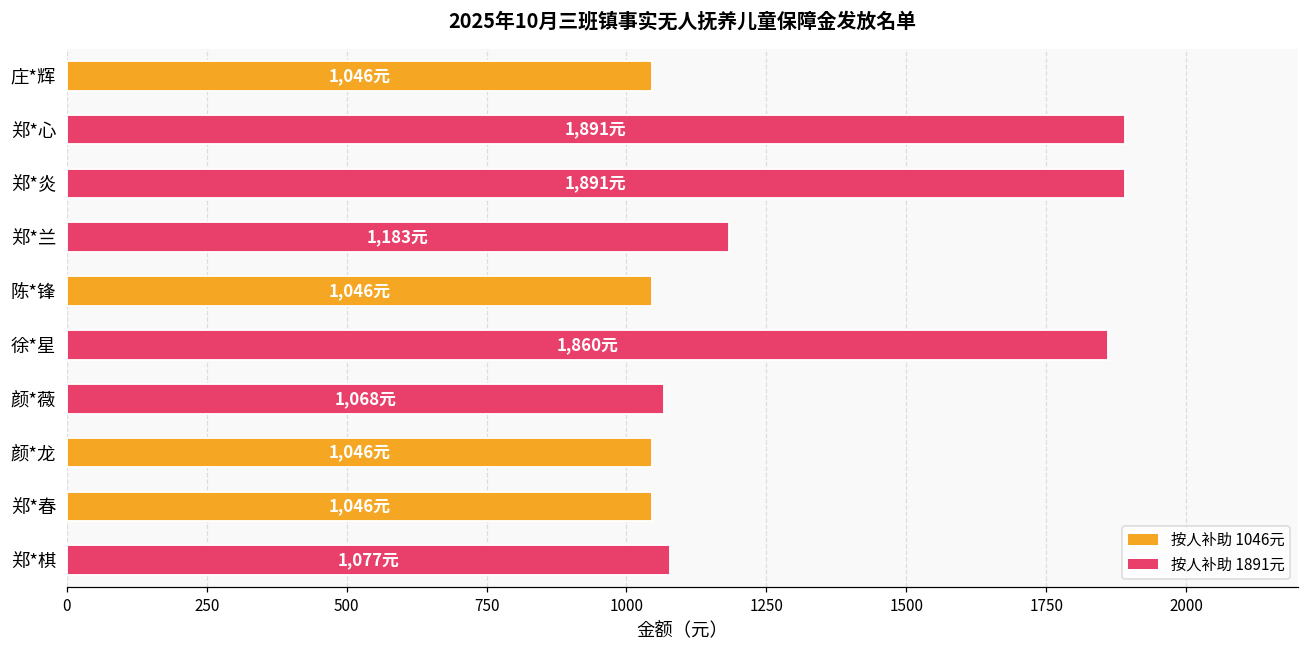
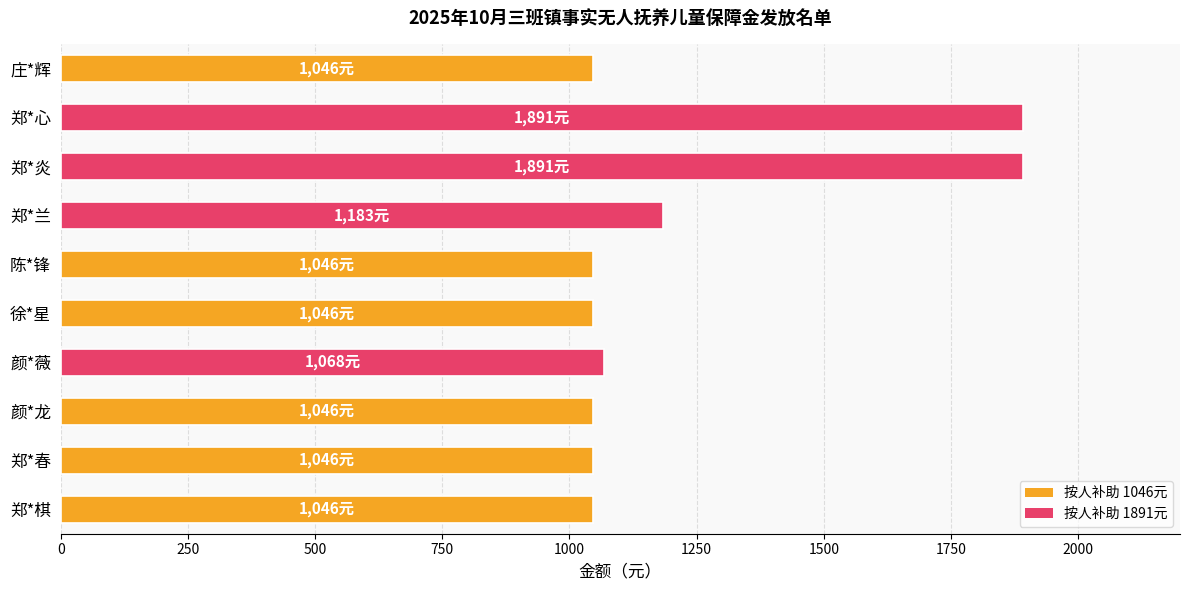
徐*星: 1,860元 -> 1,046元
郑*棋: 1,077元 -> 1,046元
